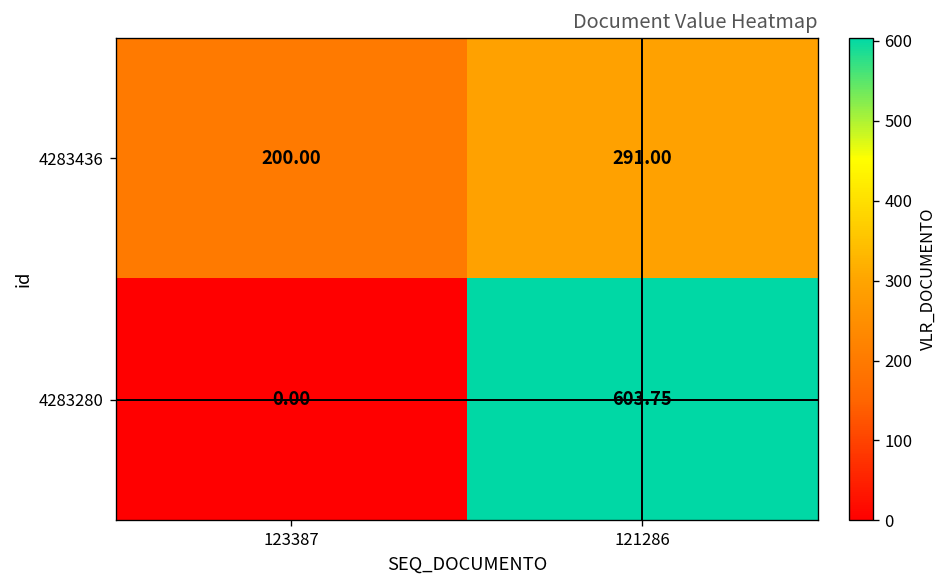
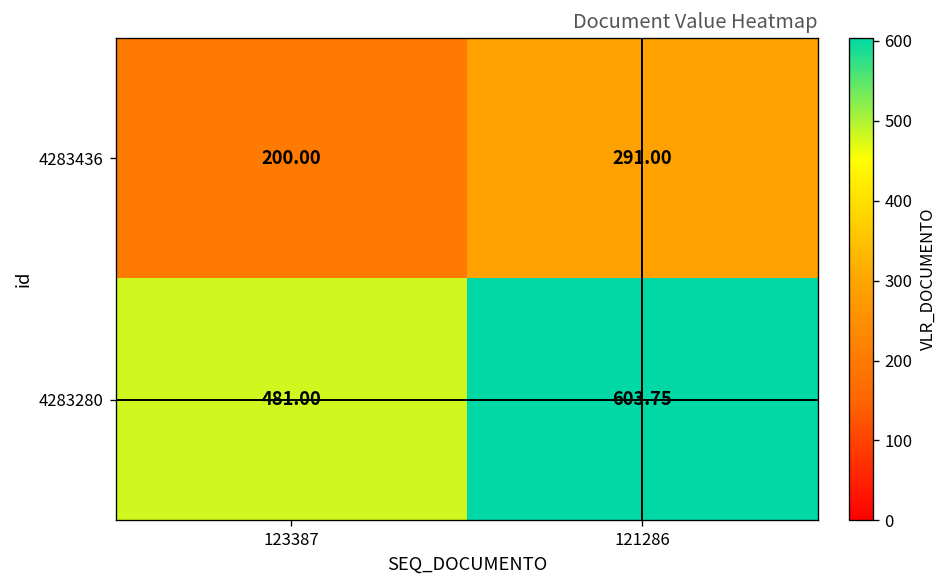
4283280, 123387: 0.00 -> 481.00
